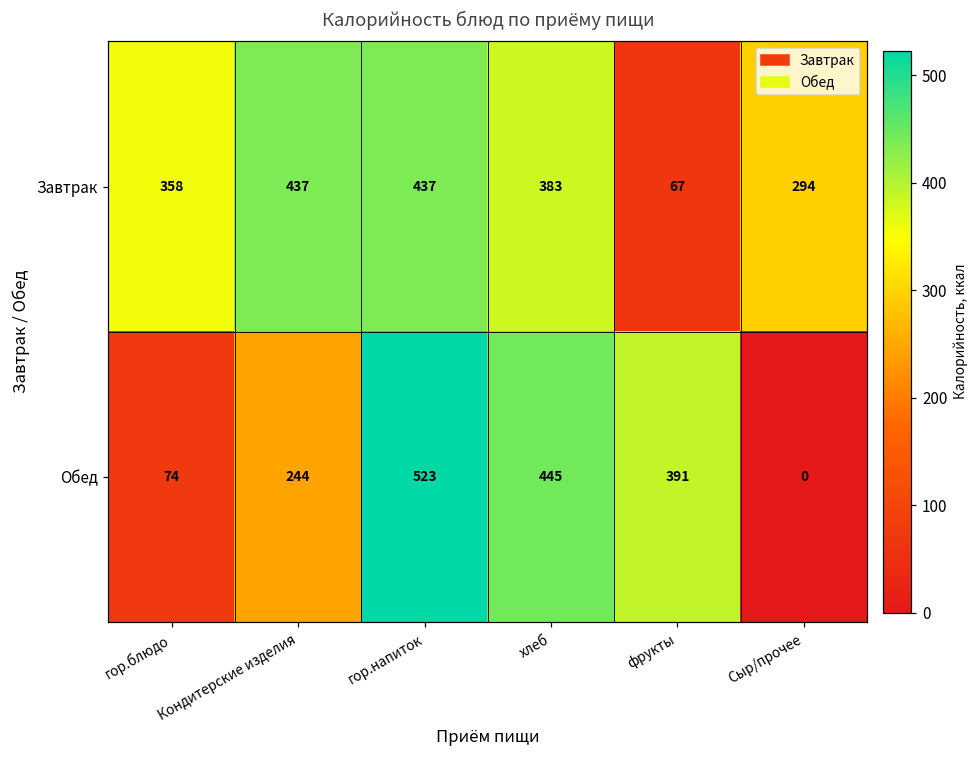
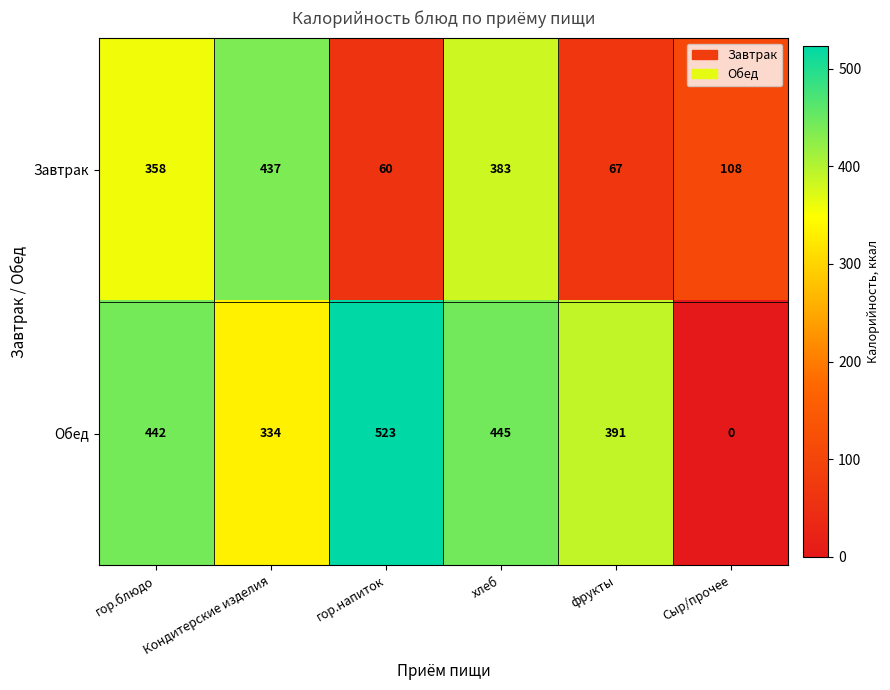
Завтрак, гор.напиток: 437 -> 60
Завтрак, Сыр/прочее: 294 -> 108
Обед, гор.блюдо: 74 -> 442
Обед, Кондитерские изделия: 244 -> 334
